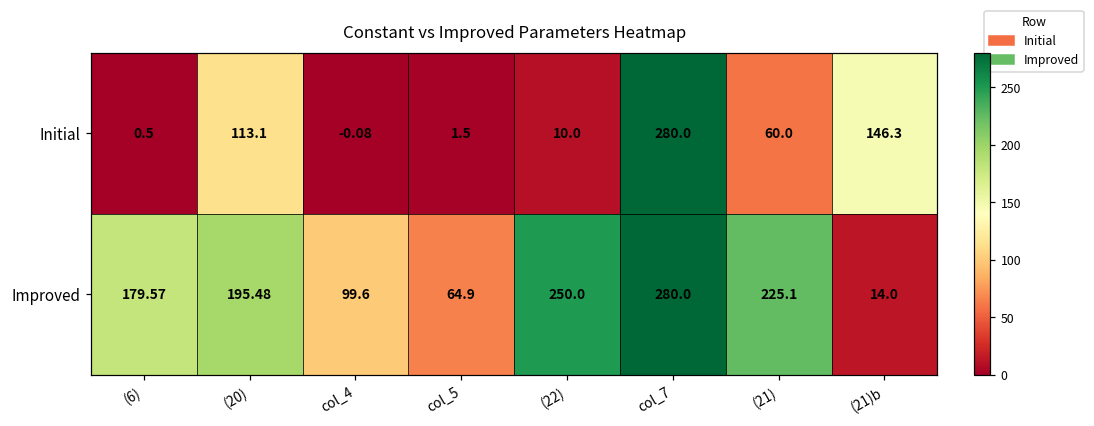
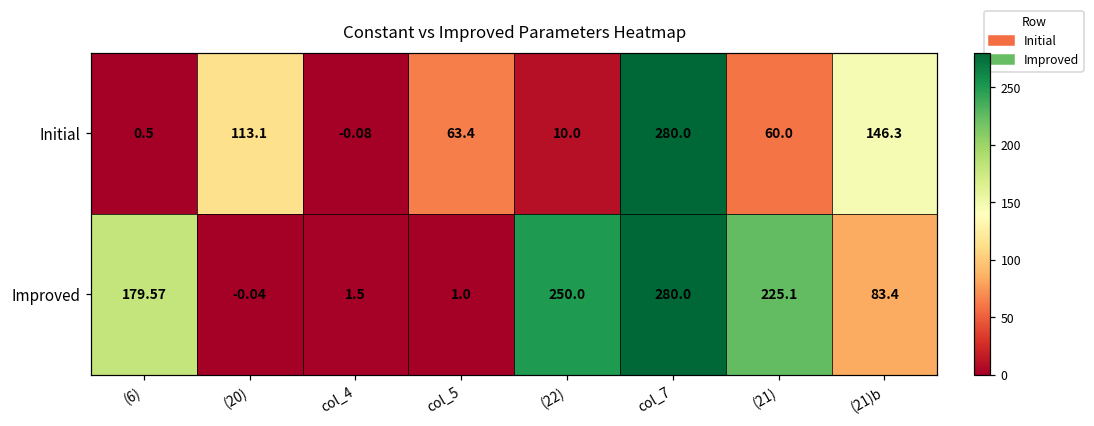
Initial, col_5: 1.5 -> 63.4
Improved, (20): 195.48 -> -0.04
Improved, col_4: 99.6 -> 1.5
Improved, col_5: 64.9 -> 1.0
Improved, (21)b: 14.0 -> 83.4
